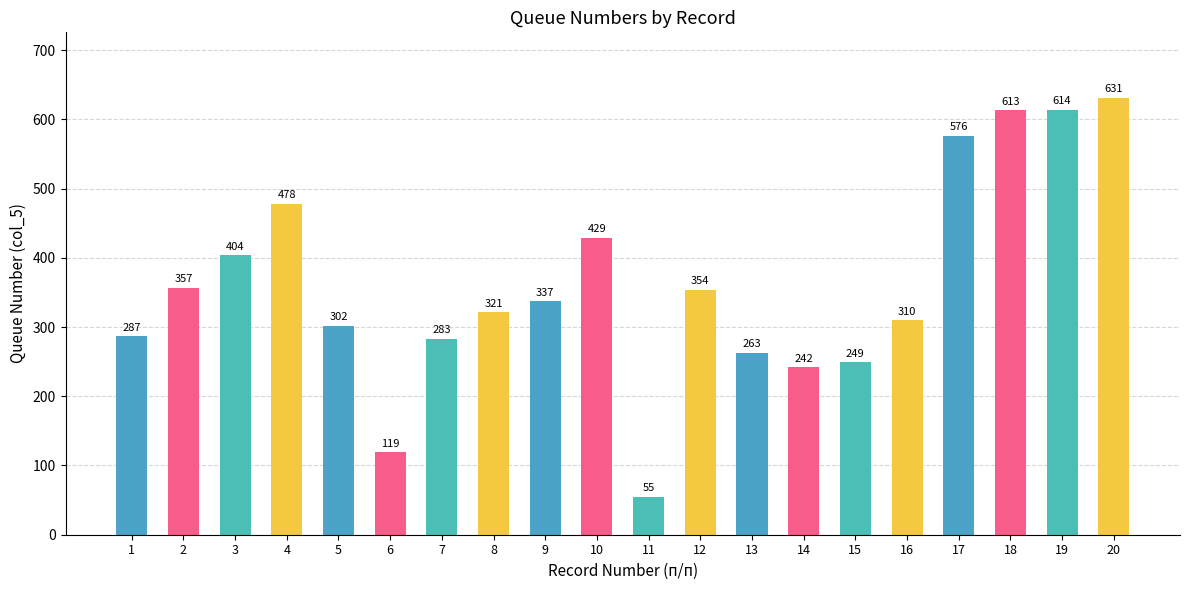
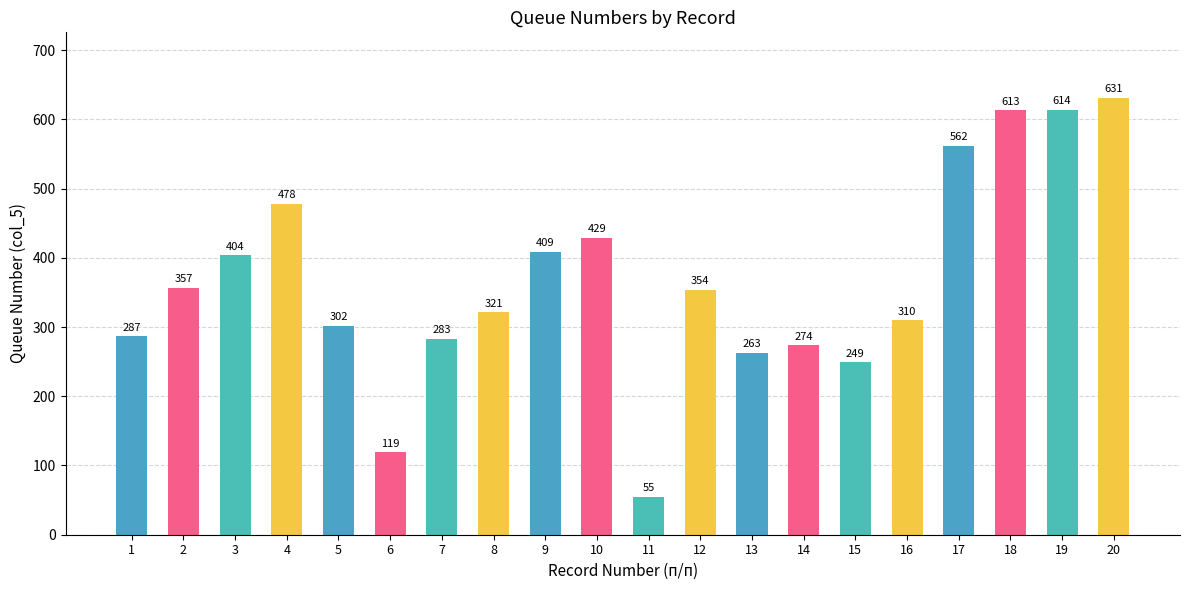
9: 337 -> 409
14: 242 -> 274
17: 576 -> 562
